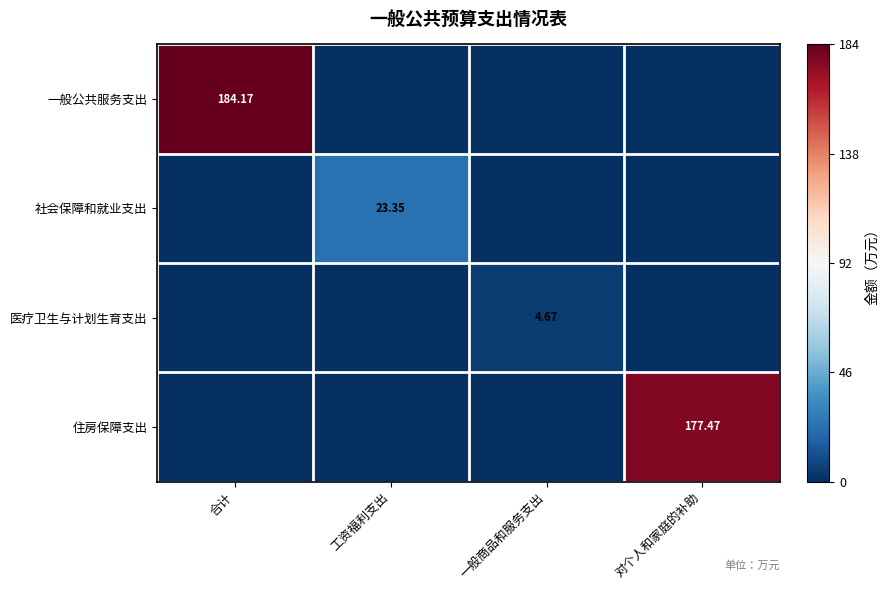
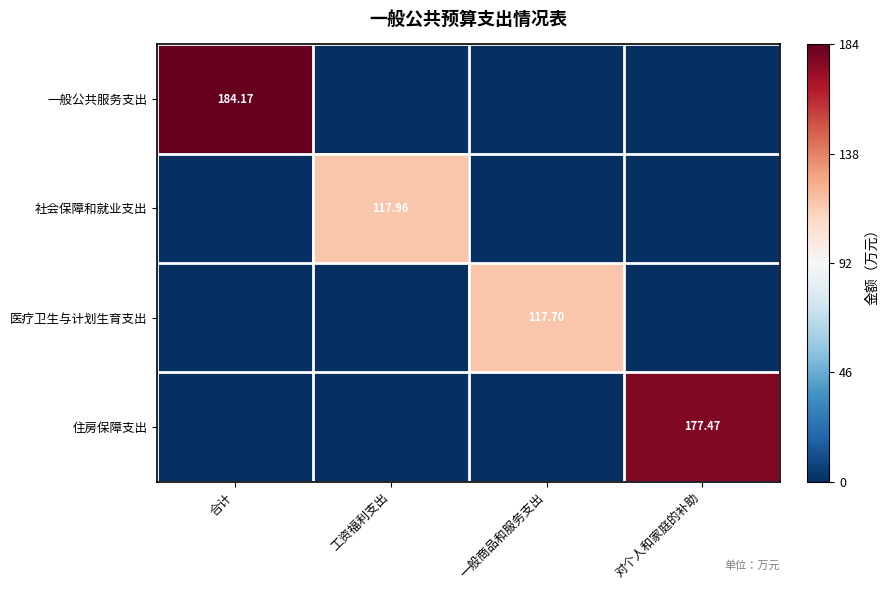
社会保障和就业支出, 工资福利支出: 23.35 -> 117.96
医疗卫生与计划生育支出, 一般商品和服务支出: 4.67 -> 117.70
